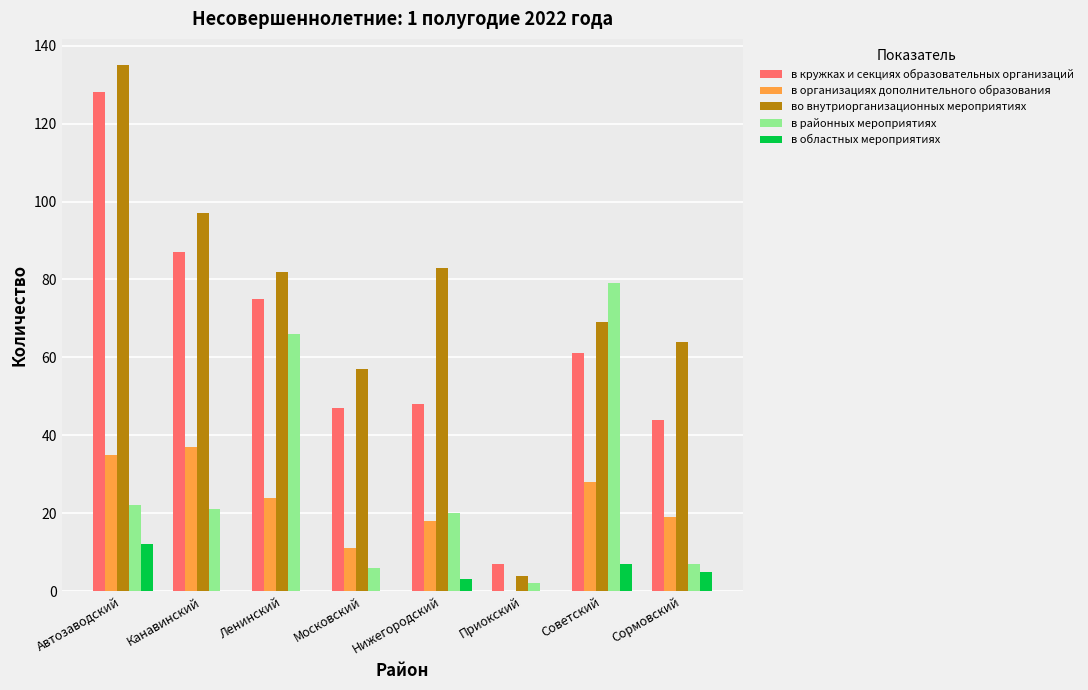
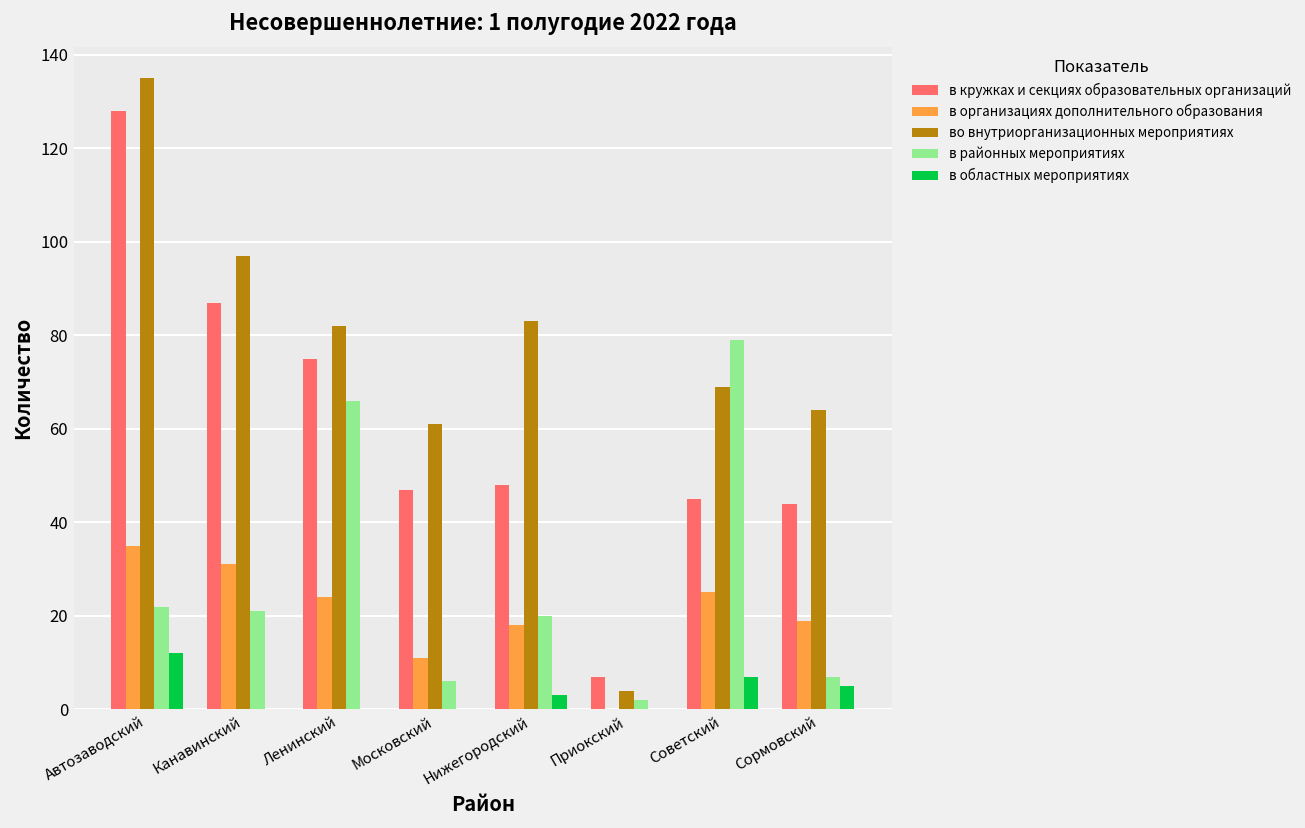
в организациях дополнительного образования, Канавинский: 37 -> 31
во внутриорганизационных мероприятиях, Московский: 57 -> 61
в кружках и секциях образовательных организаций, Советский: 61 -> 45
в организациях дополнительного образования, Советский: 28 -> 25
